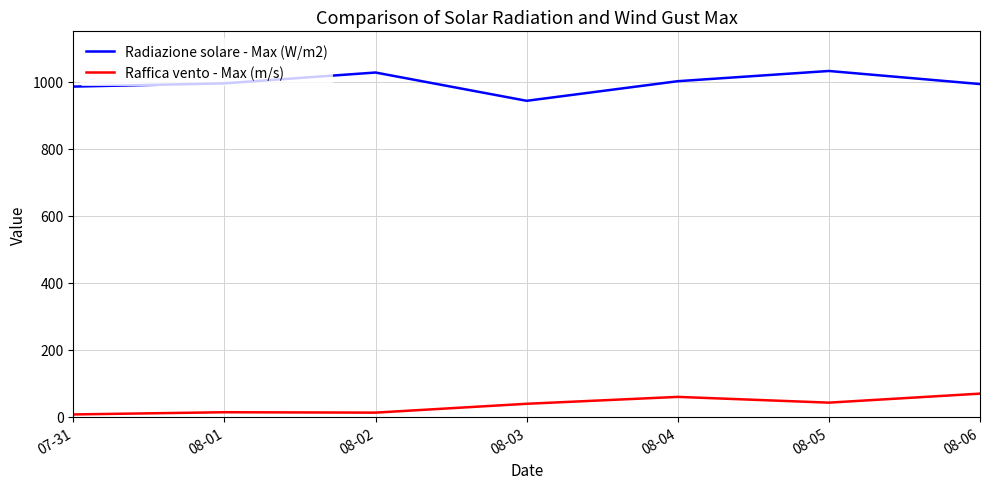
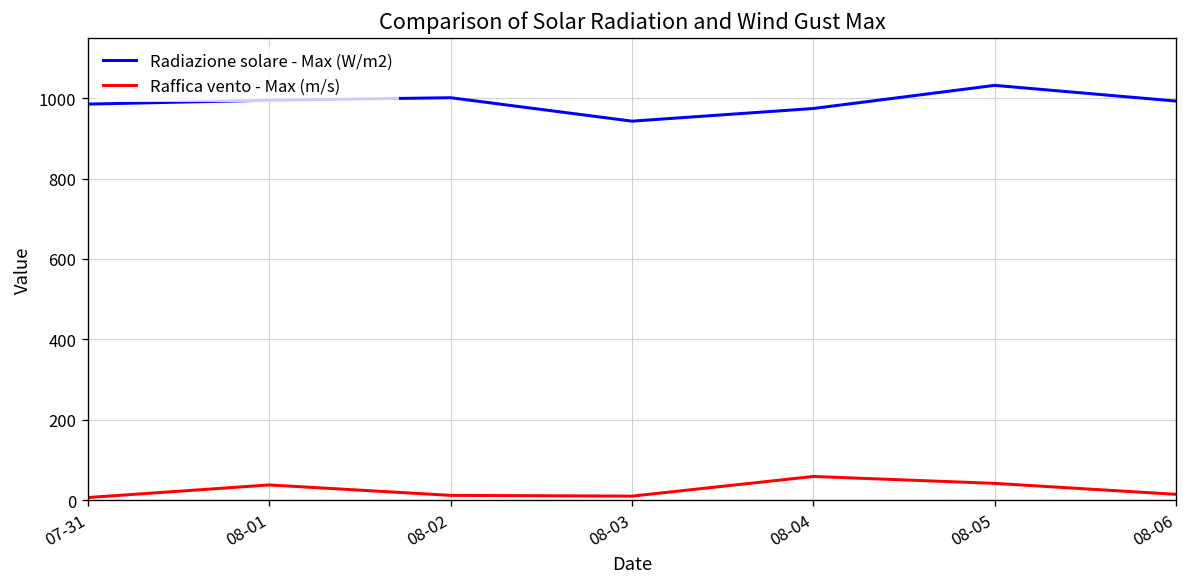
Raffica vento - Max (m/s), 08-01: 10 -> 40
Radiazione solare - Max (W/m2), 08-02: 1030 -> 1000
Raffica vento - Max (m/s), 08-03: 40 -> 10
Radiazione solare - Max (W/m2), 08-04: 1000 -> 970
Raffica vento - Max (m/s), 08-06: 70 -> 10
